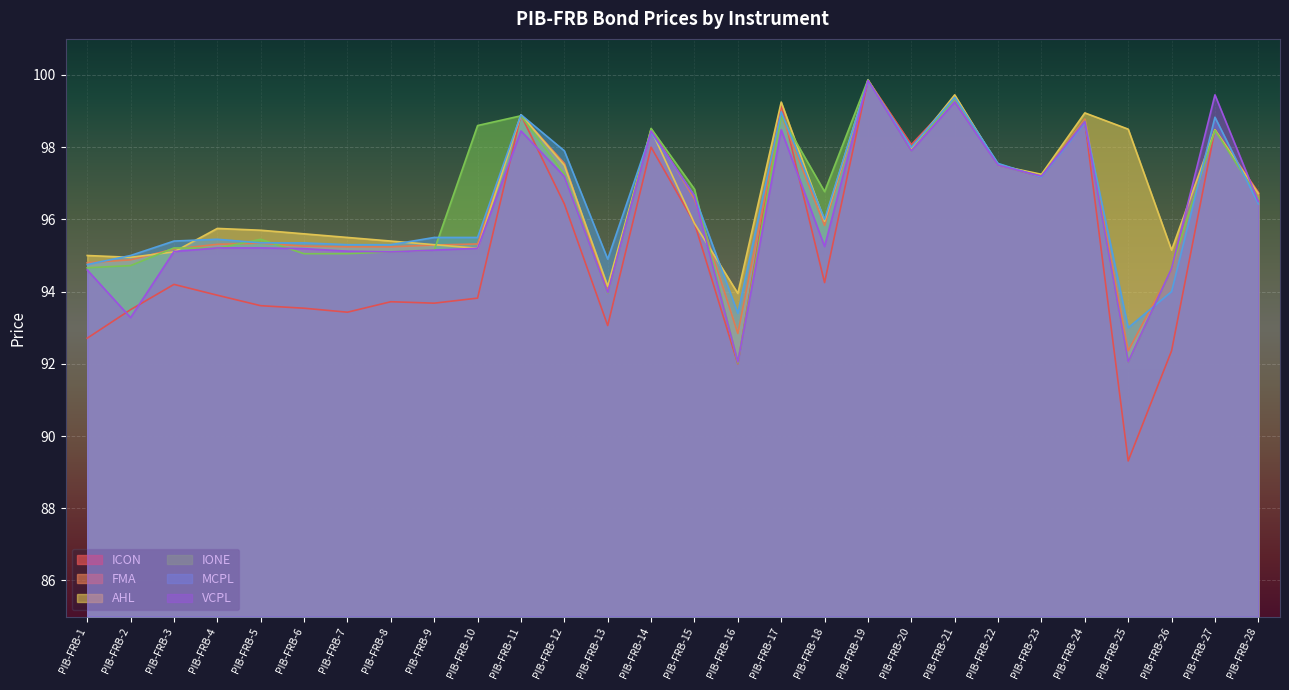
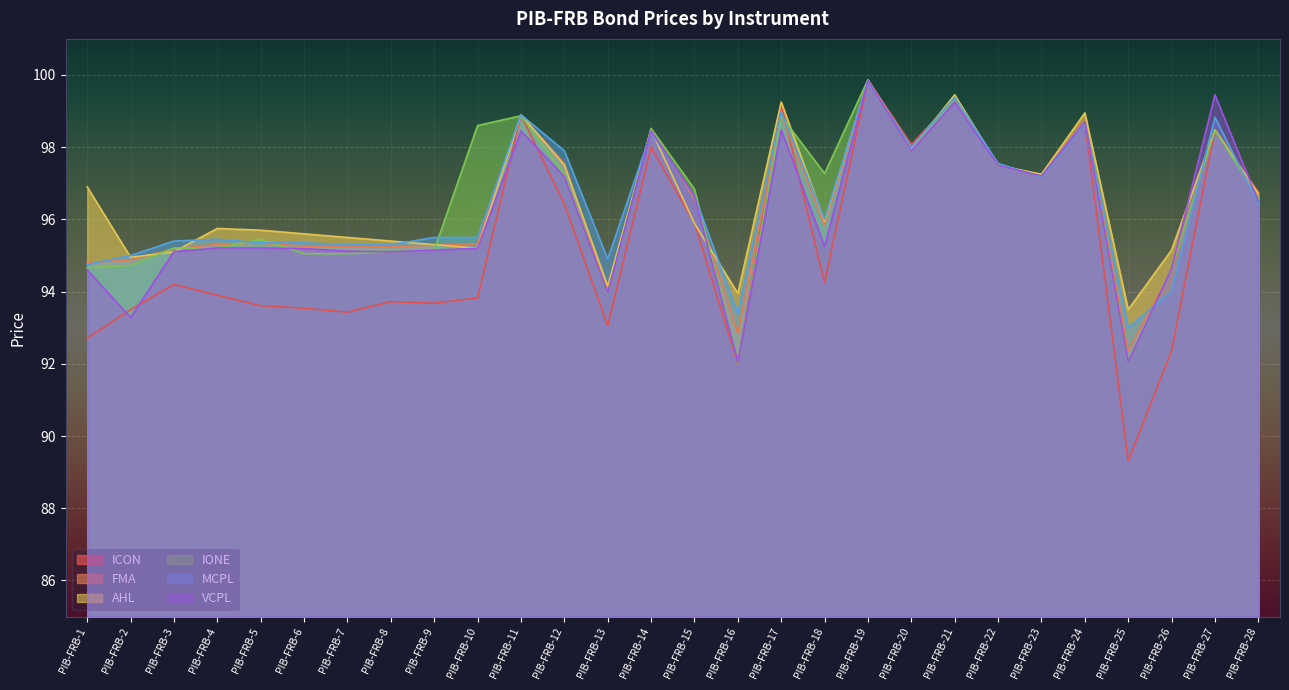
AHL, PIB-FRB-1: 95.0 -> 96.9
IONE, PIB-FRB-18: 96.8 -> 97.3
AHL, PIB-FRB-25: 98.5 -> 93.5
